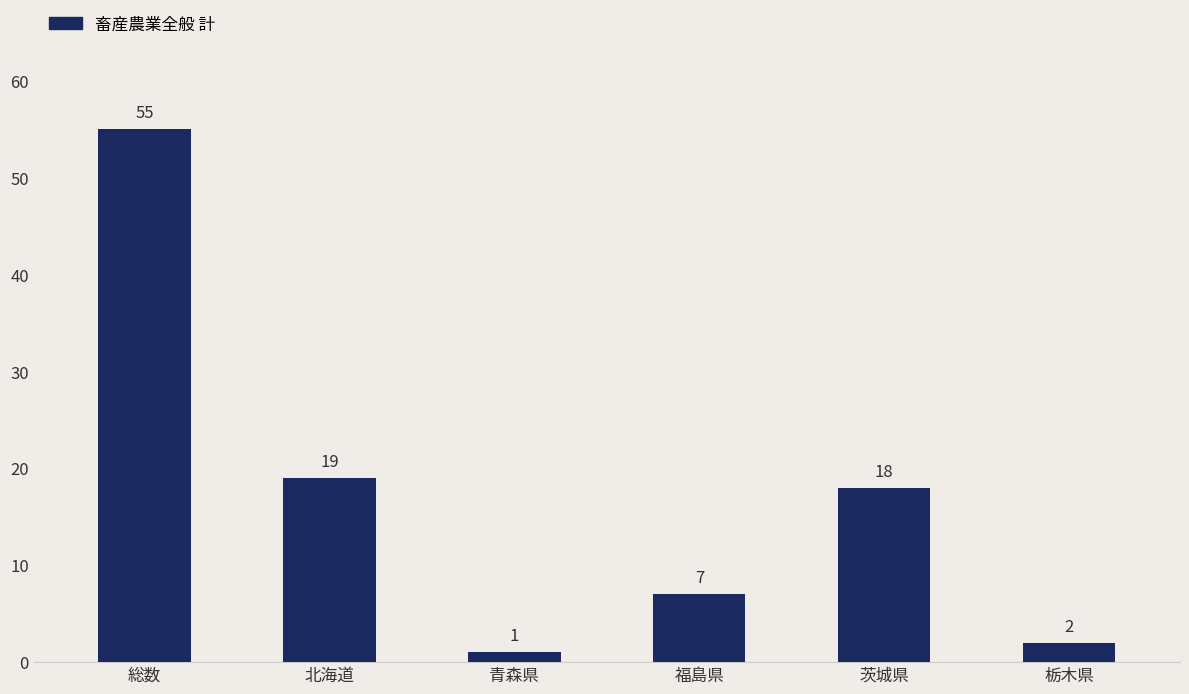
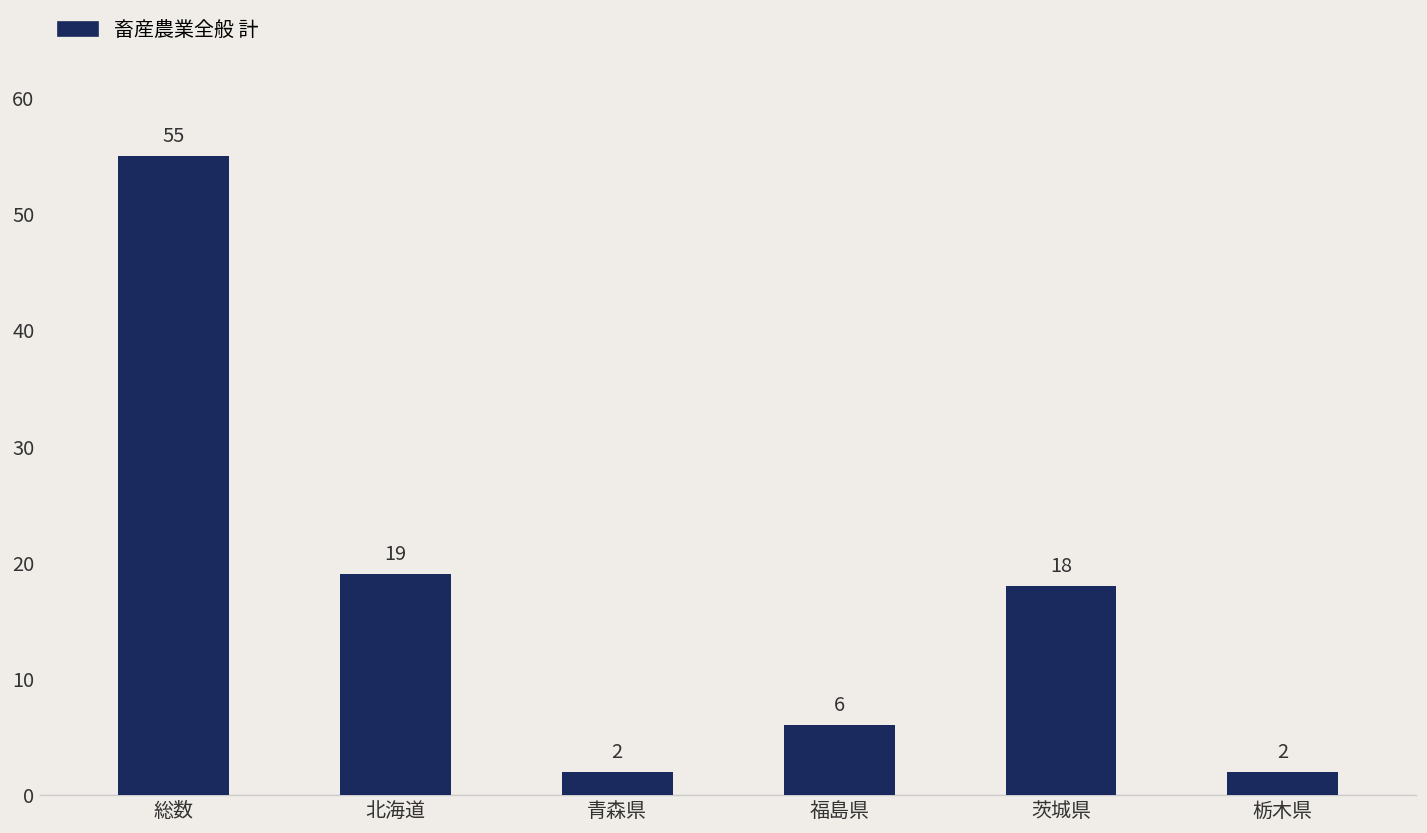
青森県: 1 -> 2
福島県: 7 -> 6
